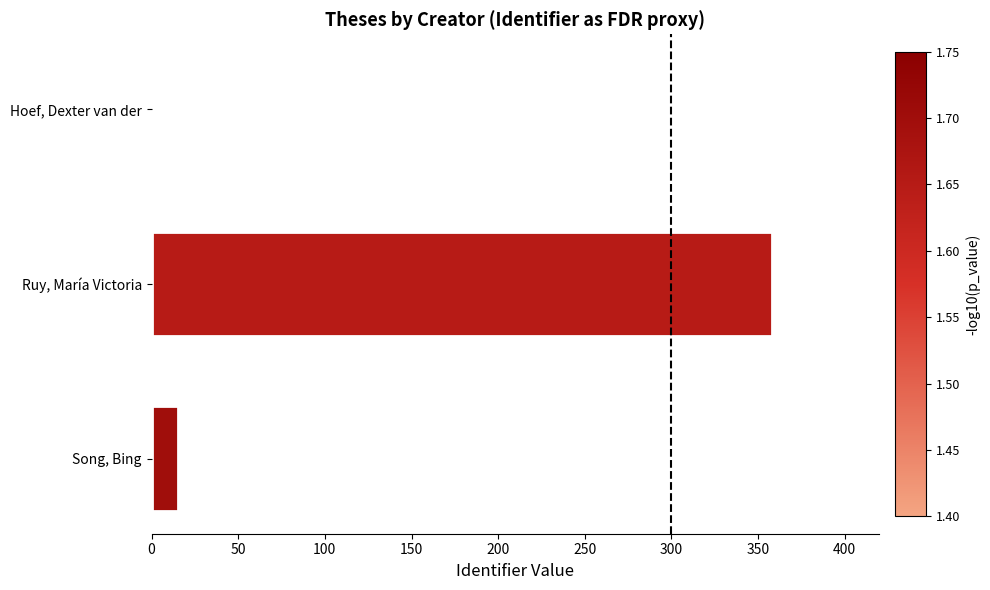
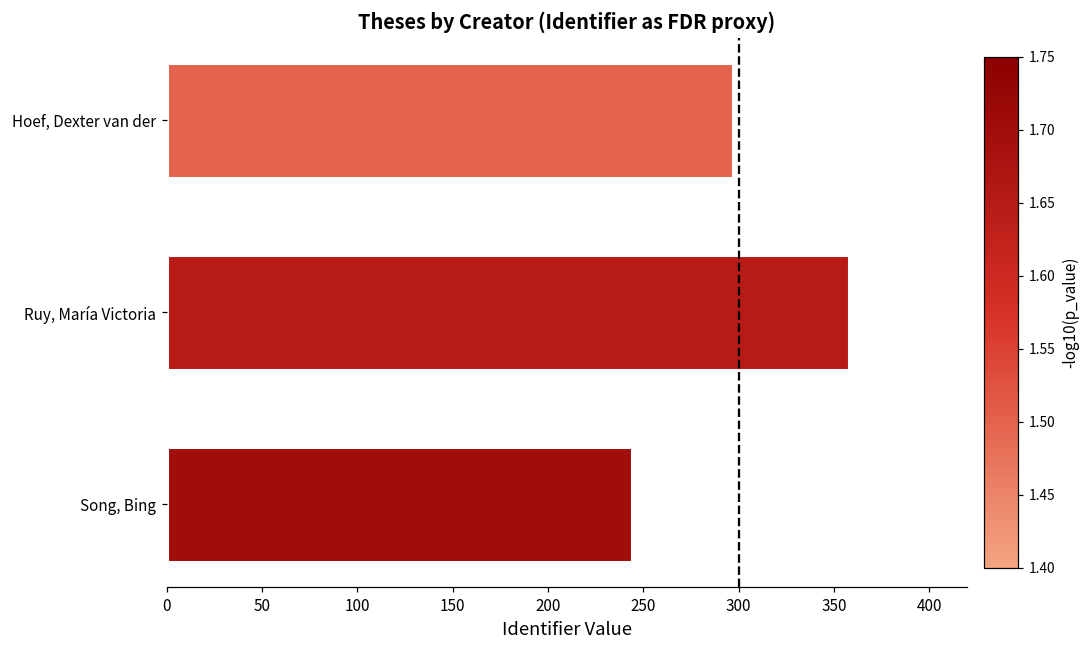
Hoef, Dexter van der: 0 -> 297
Song, Bing: 15 -> 244
